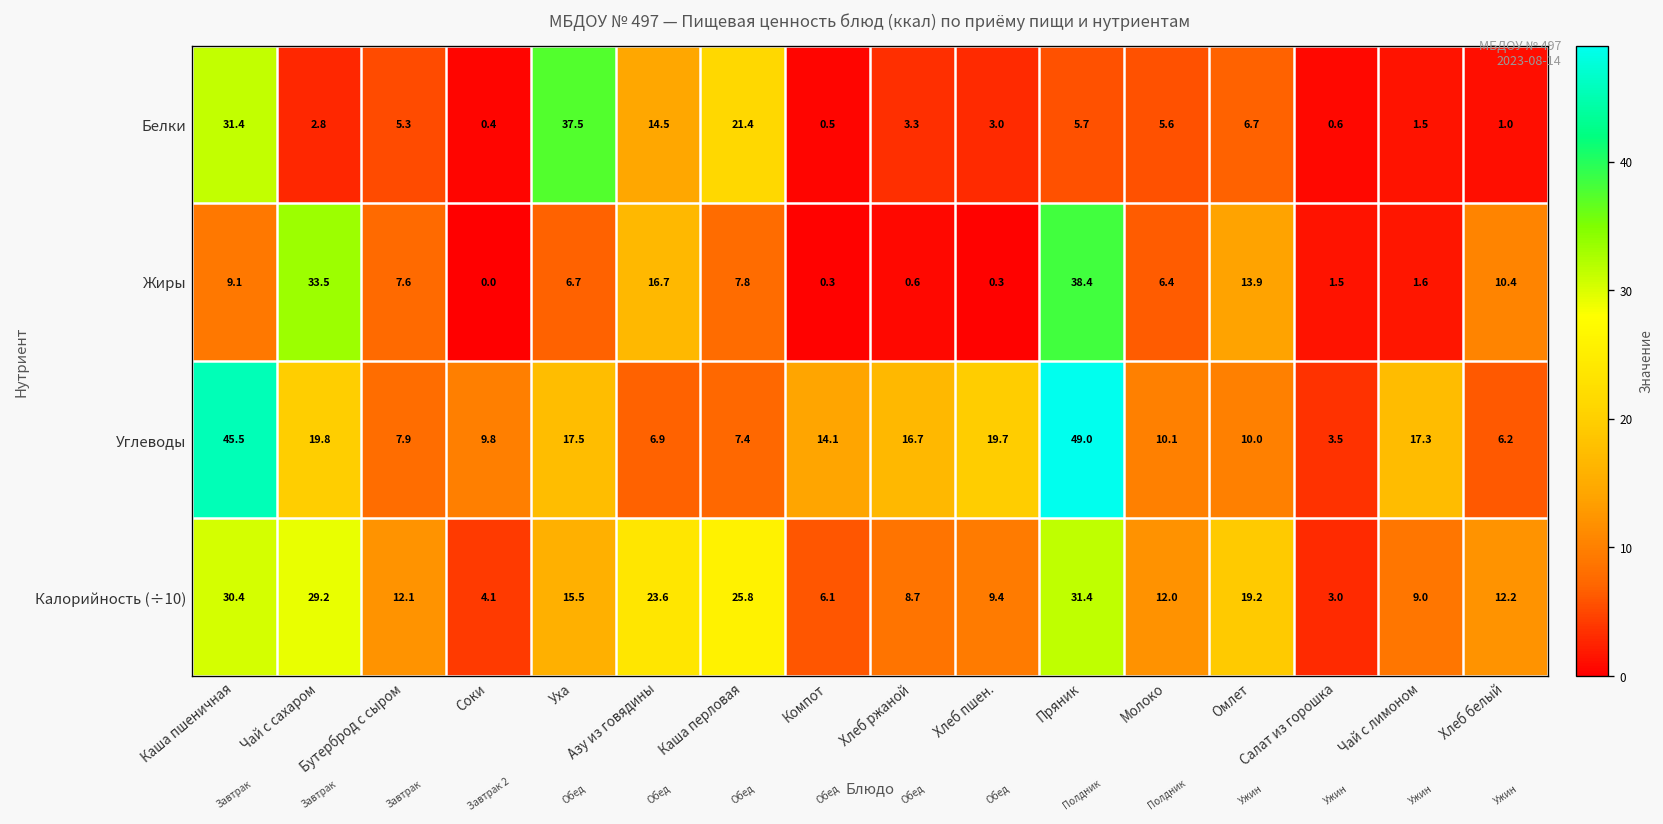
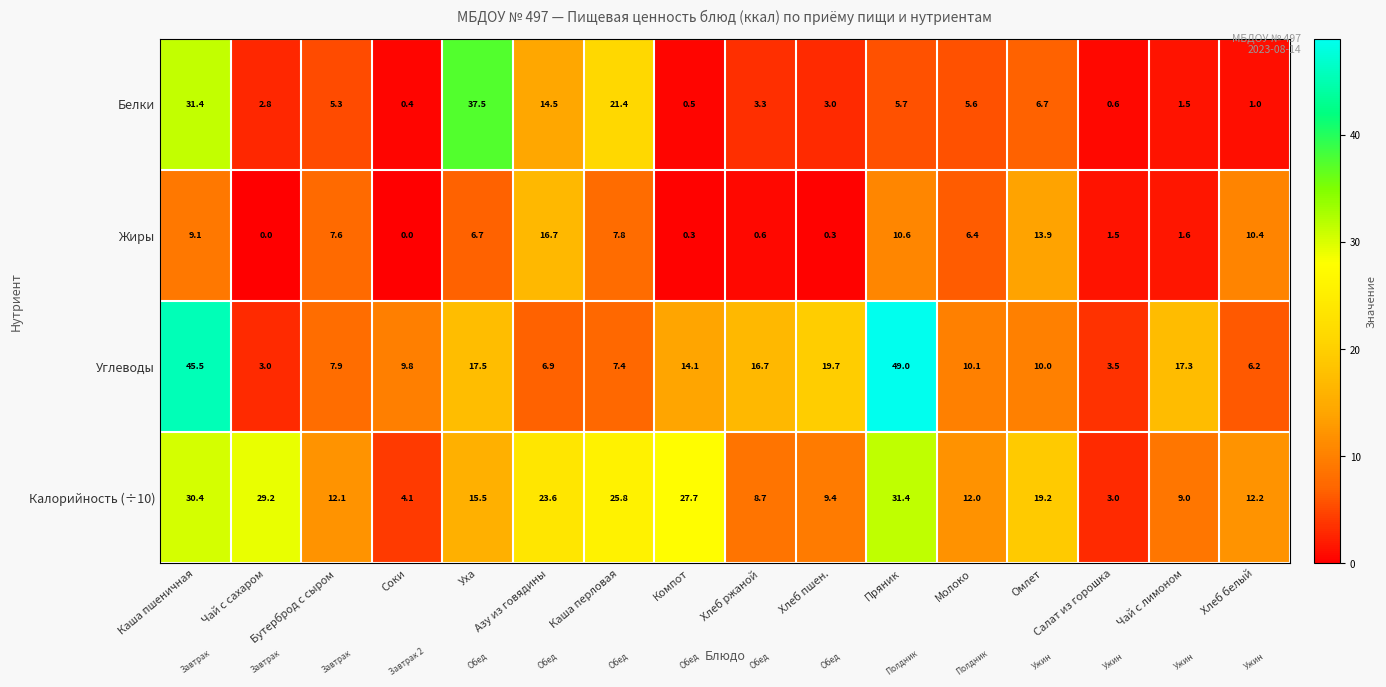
Жиры, Чай с сахаром: 33.5 -> 0.0
Жиры, Пряник: 38.4 -> 10.6
Углеводы, Чай с сахаром: 19.8 -> 3.0
Калорийность (÷10), Компот: 6.1 -> 27.7
